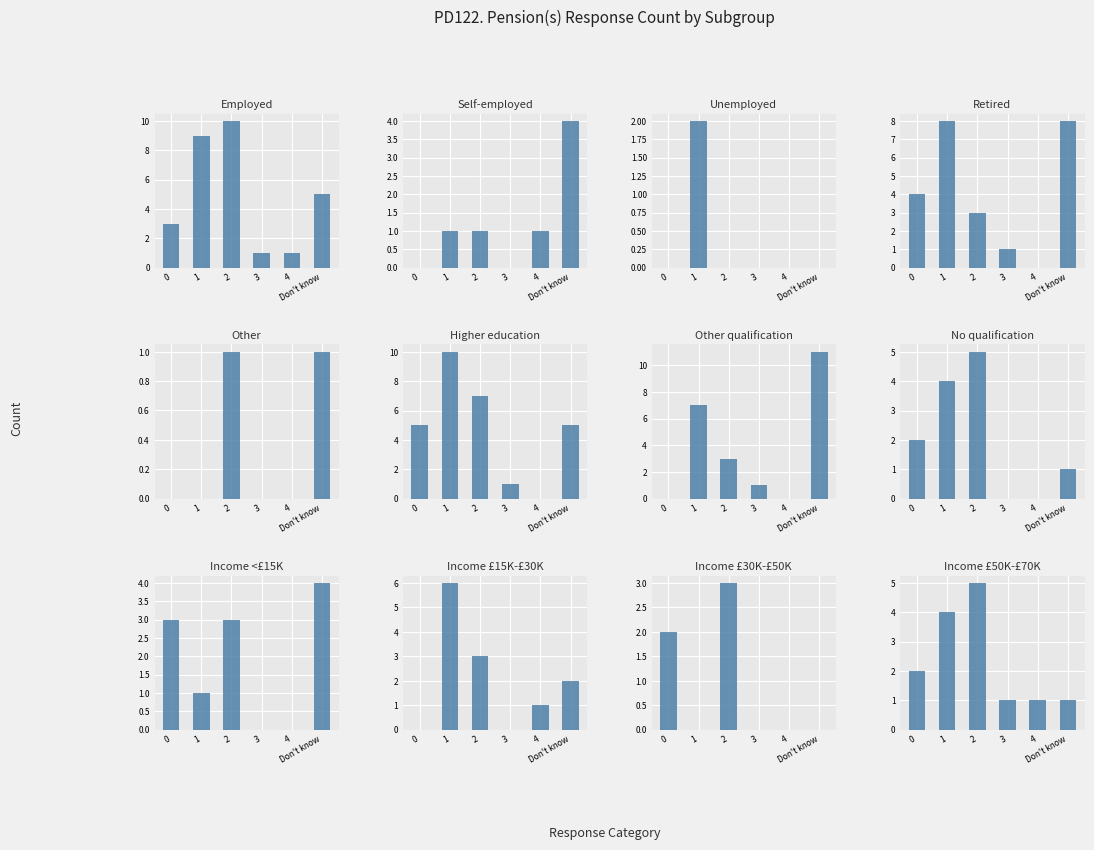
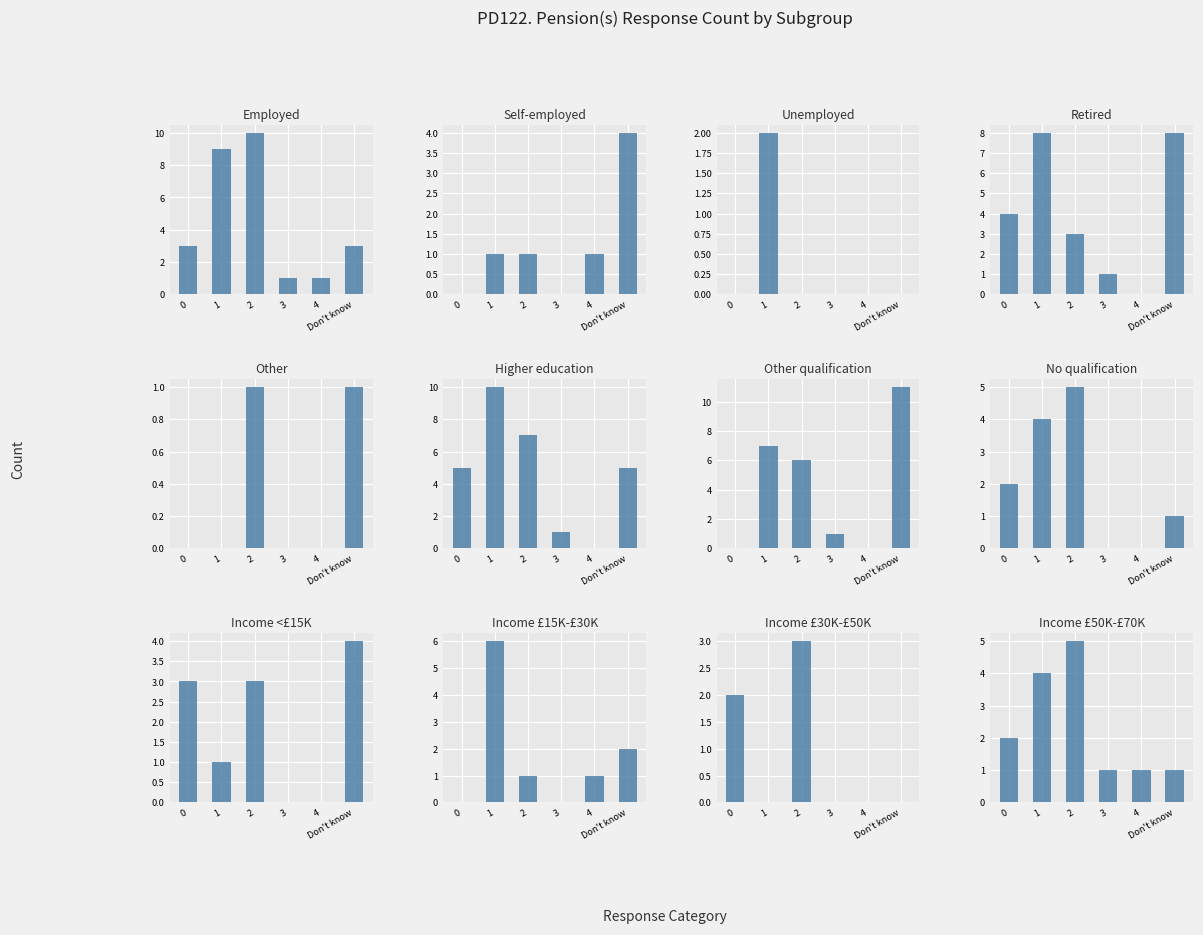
Employed, Don't know: 5 -> 3
Other qualification, 2: 3 -> 6
Income £15K-£30K, 2: 3 -> 1
